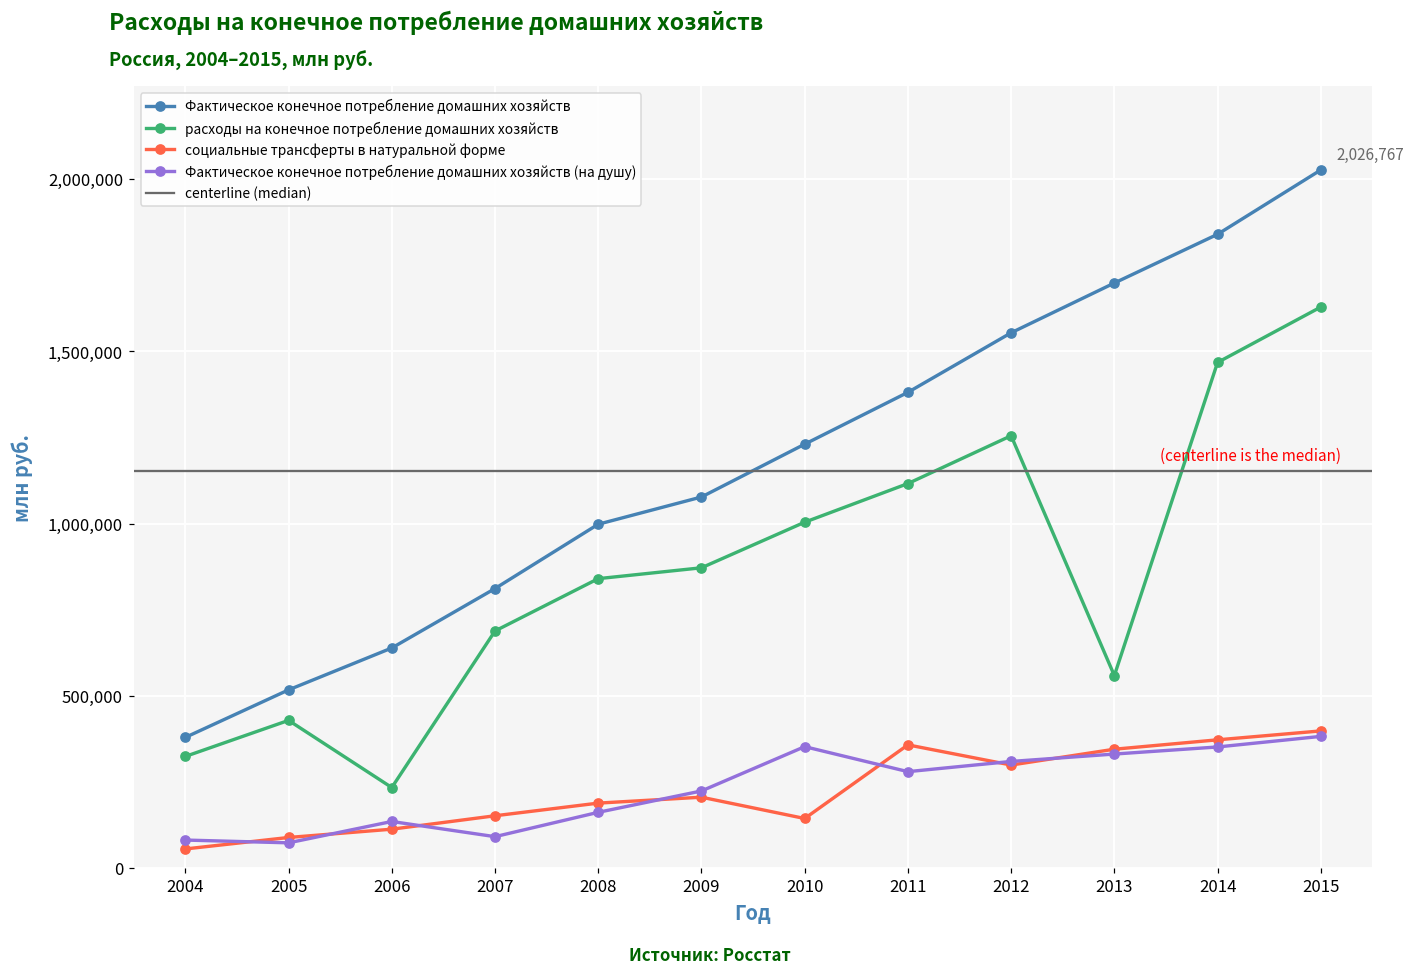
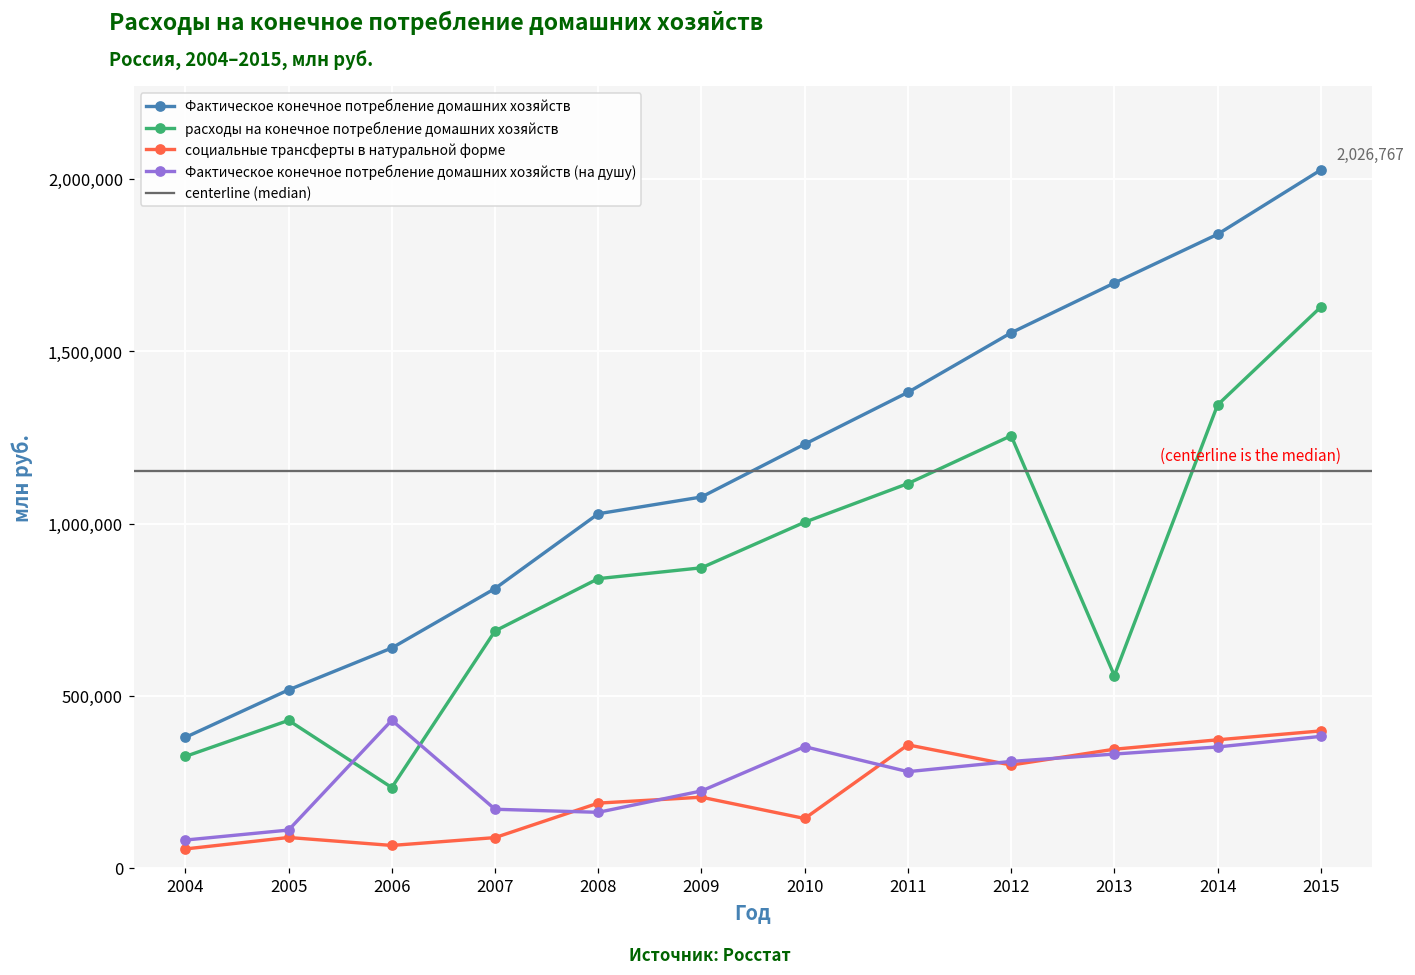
Фактическое конечное потребление домашних хозяйств (на душу), 2005: 70,000 -> 110,000
социальные трансферты в натуральной форме, 2006: 110,000 -> 70,000
Фактическое конечное потребление домашних хозяйств (на душу), 2006: 140,000 -> 430,000
социальные трансферты в натуральной форме, 2007: 150,000 -> 90,000
Фактическое конечное потребление домашних хозяйств (на душу), 2007: 90,000 -> 170,000
Фактическое конечное потребление домашних хозяйств, 2008: 1,000,000 -> 1,030,000
расходы на конечное потребление домашних хозяйств, 2014: 1,470,000 -> 1,340,000
